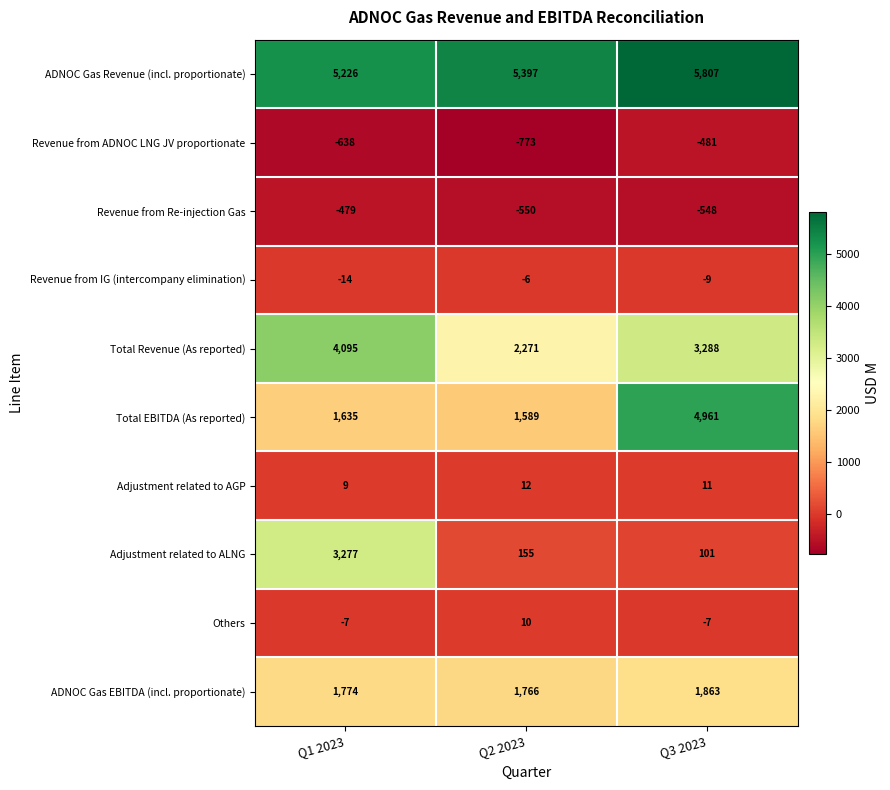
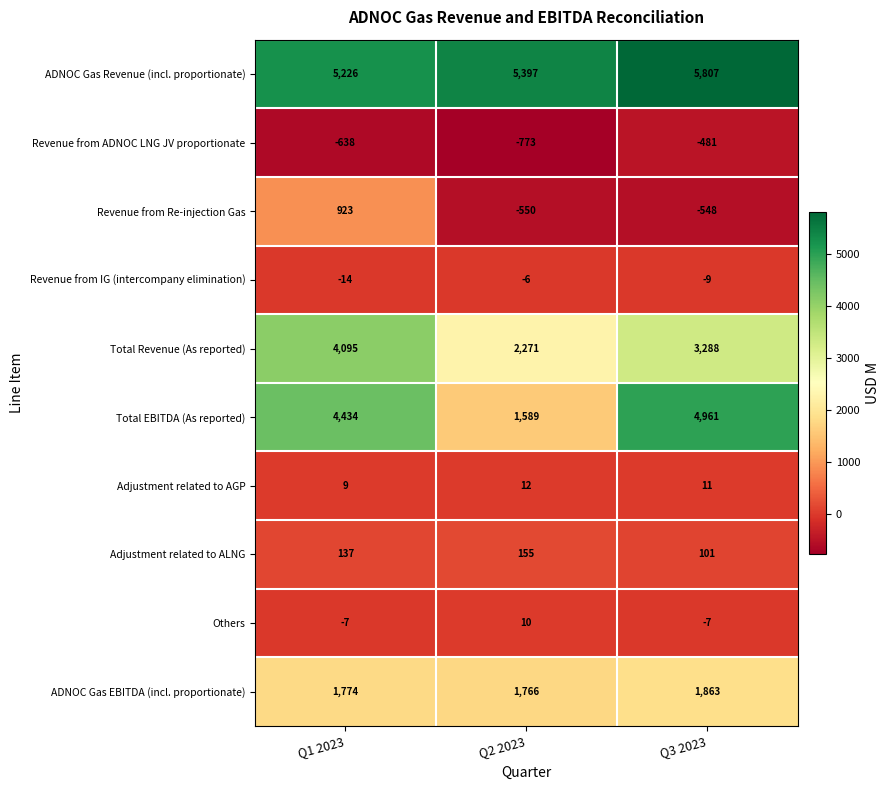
Revenue from Re-injection Gas, Q1 2023: -479 -> 923
Total EBITDA (As reported), Q1 2023: 1,635 -> 4,434
Adjustment related to ALNG, Q1 2023: 3,277 -> 137
